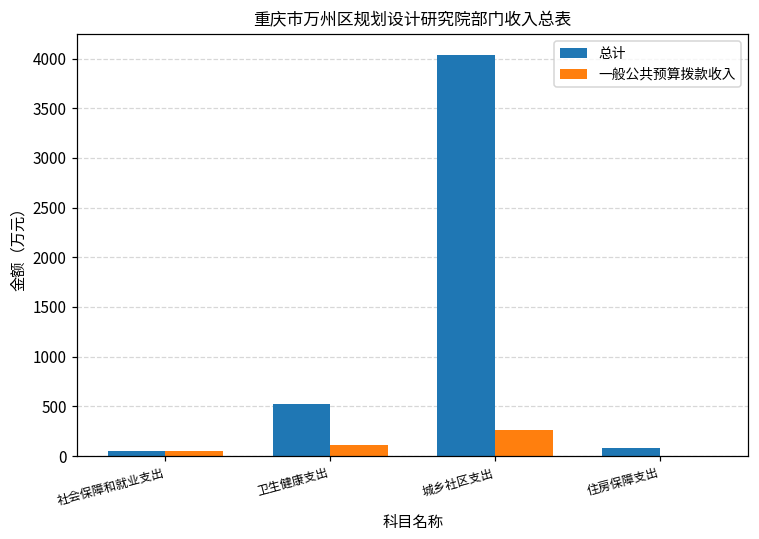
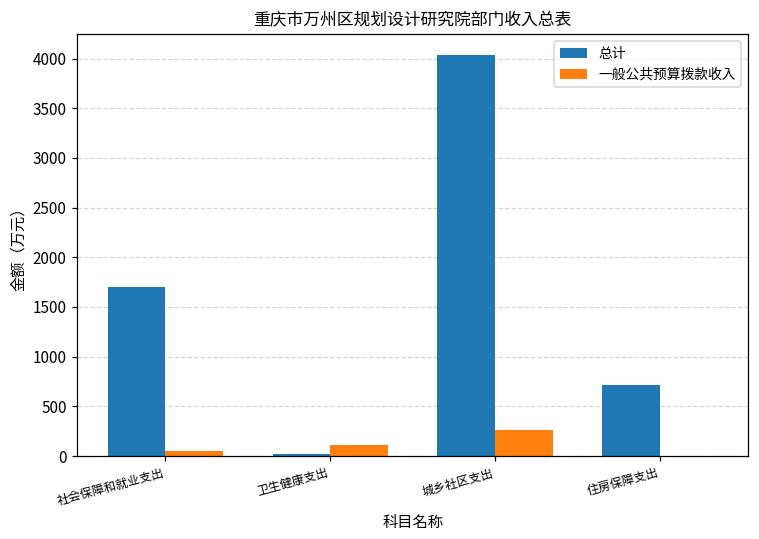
总计, 社会保障和就业支出: 100 -> 1700
总计, 卫生健康支出: 500 -> 0
总计, 住房保障支出: 100 -> 700
